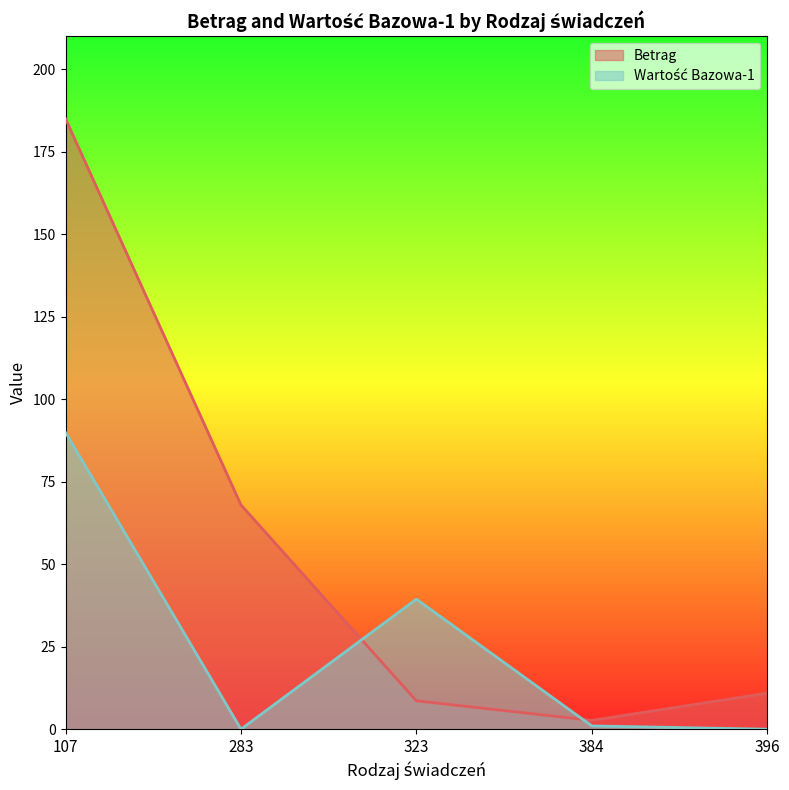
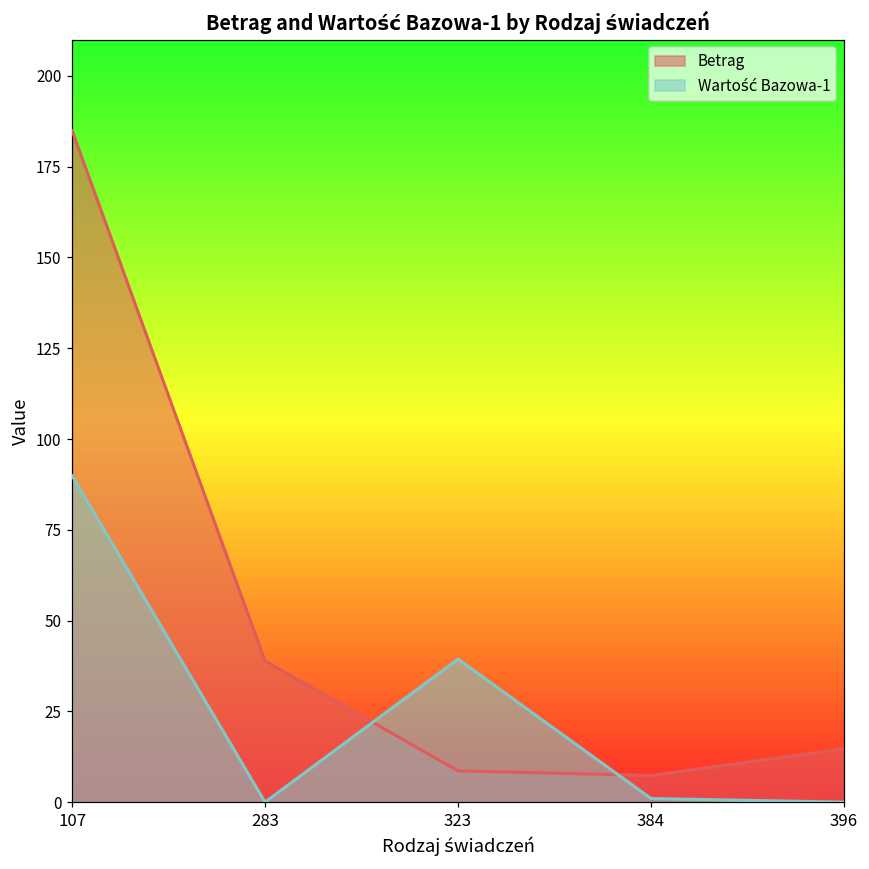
Betrag, 283: 68 -> 39
Betrag, 384: 3 -> 7
Betrag, 396: 11 -> 15
